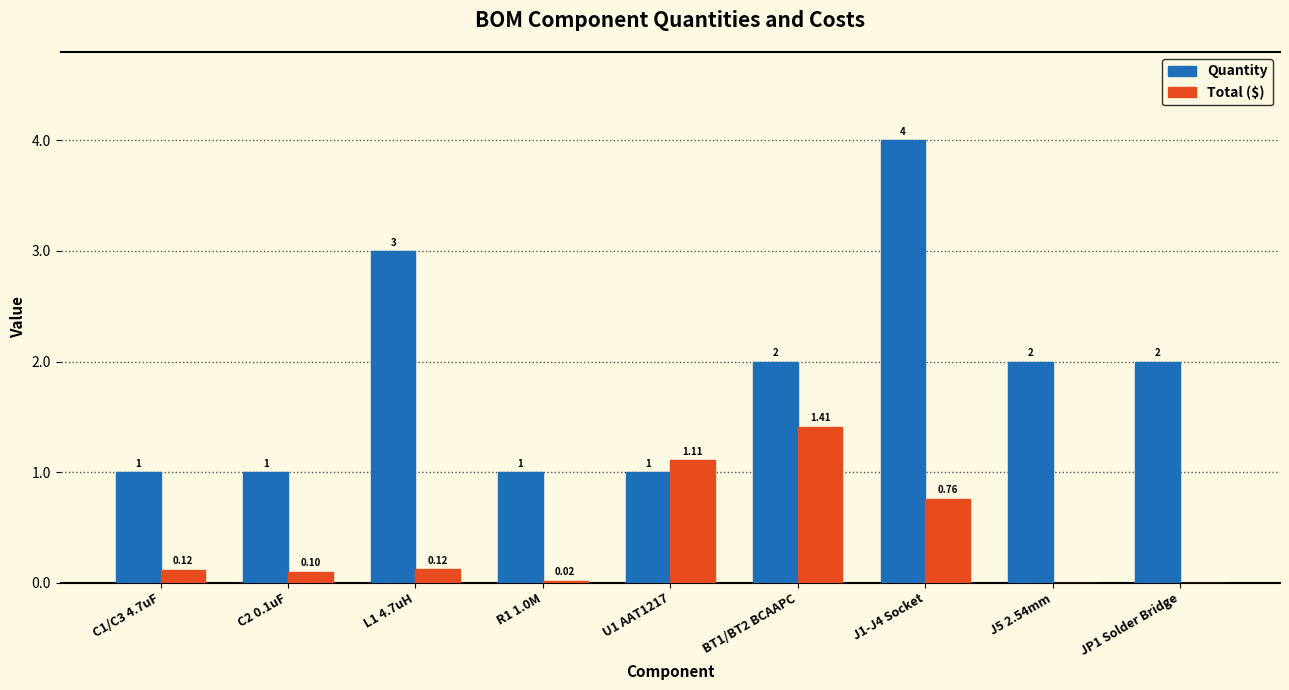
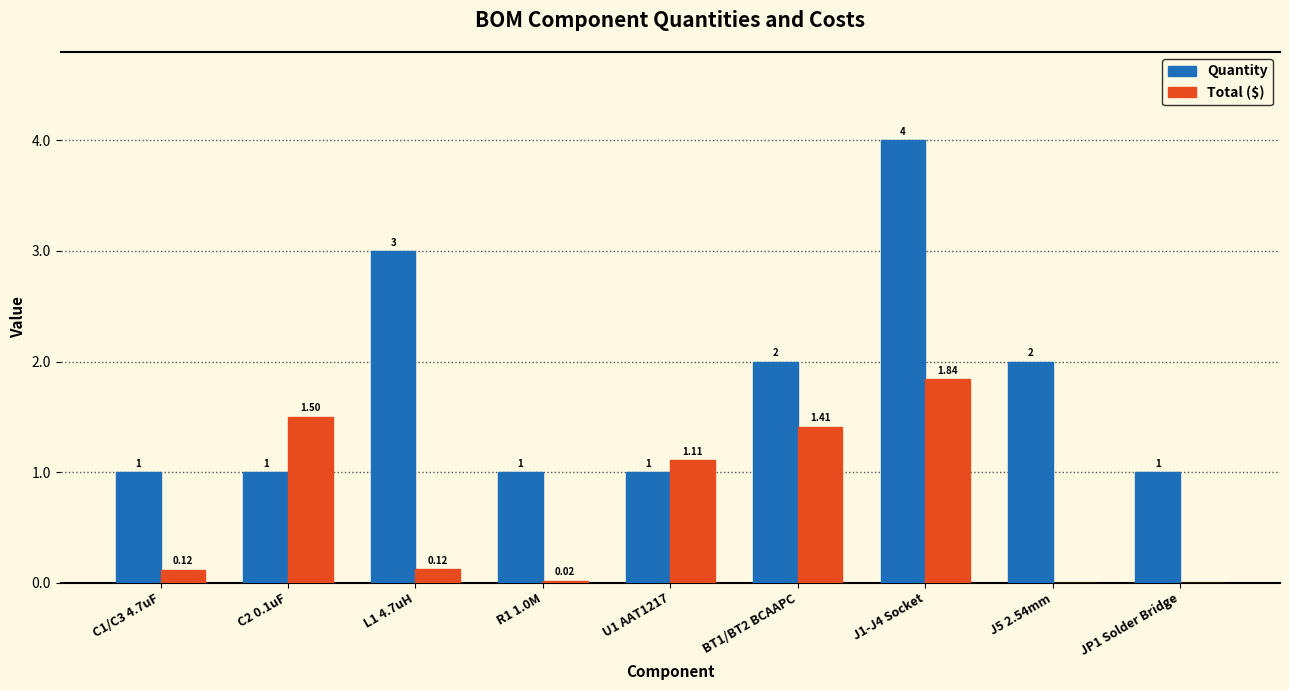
Total ($), C2 0.1uF: 0.10 -> 1.50
Total ($), J1-J4 Socket: 0.76 -> 1.84
Quantity, JP1 Solder Bridge: 2 -> 1
